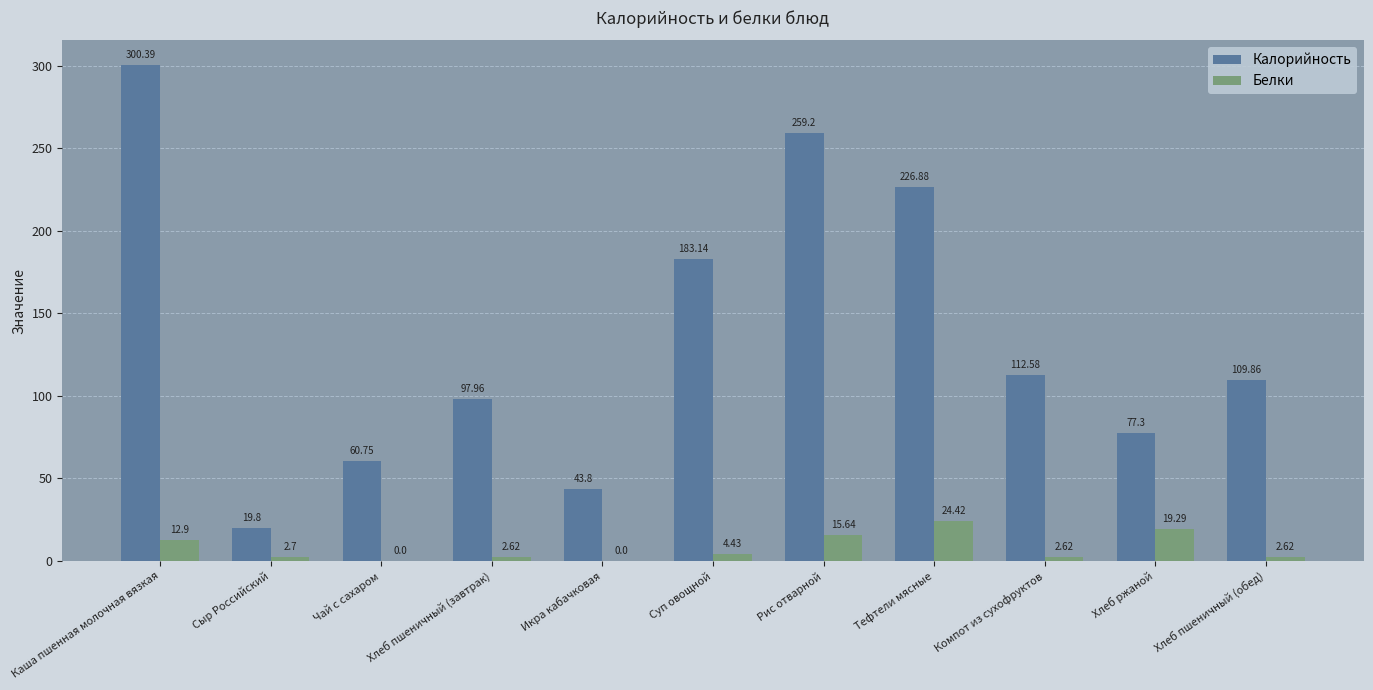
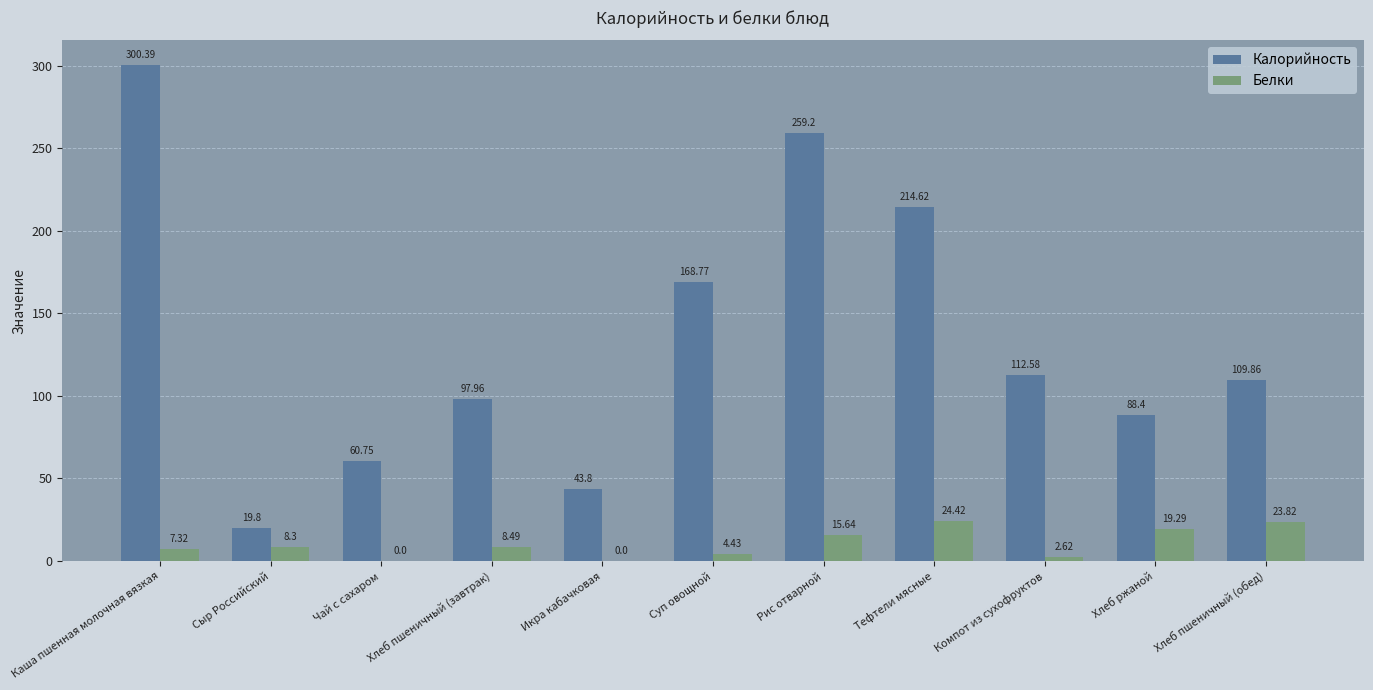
Белки, Каша пшенная молочная вязкая: 12.9 -> 7.32
Белки, Сыр Российский: 2.7 -> 8.3
Белки, Хлеб пшеничный (завтрак): 2.62 -> 8.49
Калорийность, Суп овощной: 183.14 -> 168.77
Калорийность, Тефтели мясные: 226.88 -> 214.62
Калорийность, Хлеб ржаной: 77.3 -> 88.4
Белки, Хлеб пшеничный (обед): 2.62 -> 23.82
